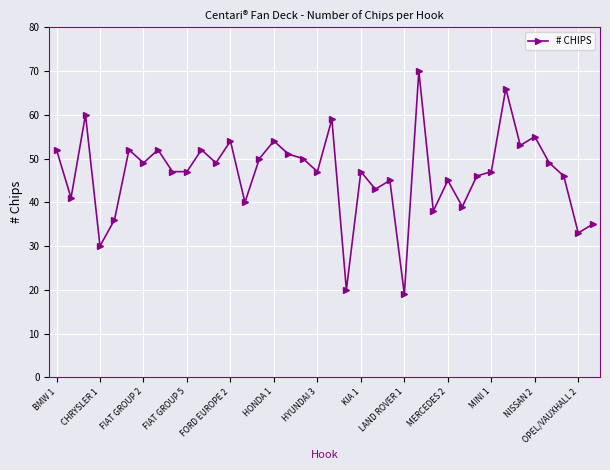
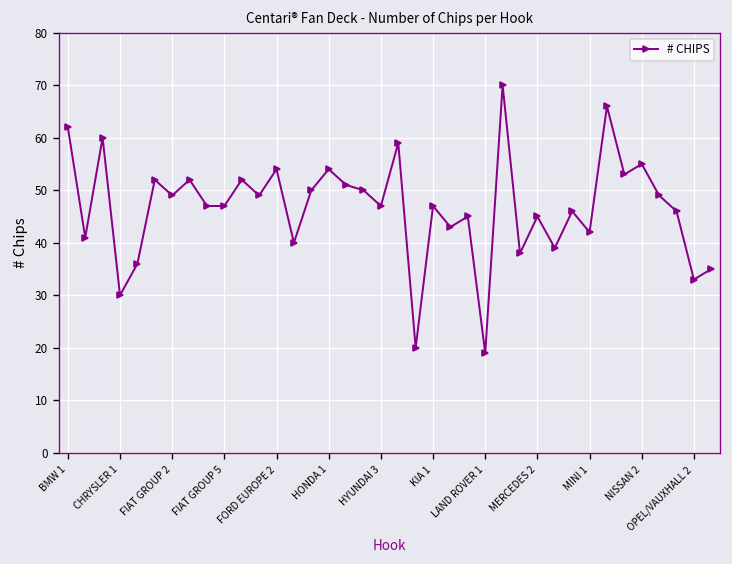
BMW 1: 52 -> 62
MINI 1: 47 -> 42
